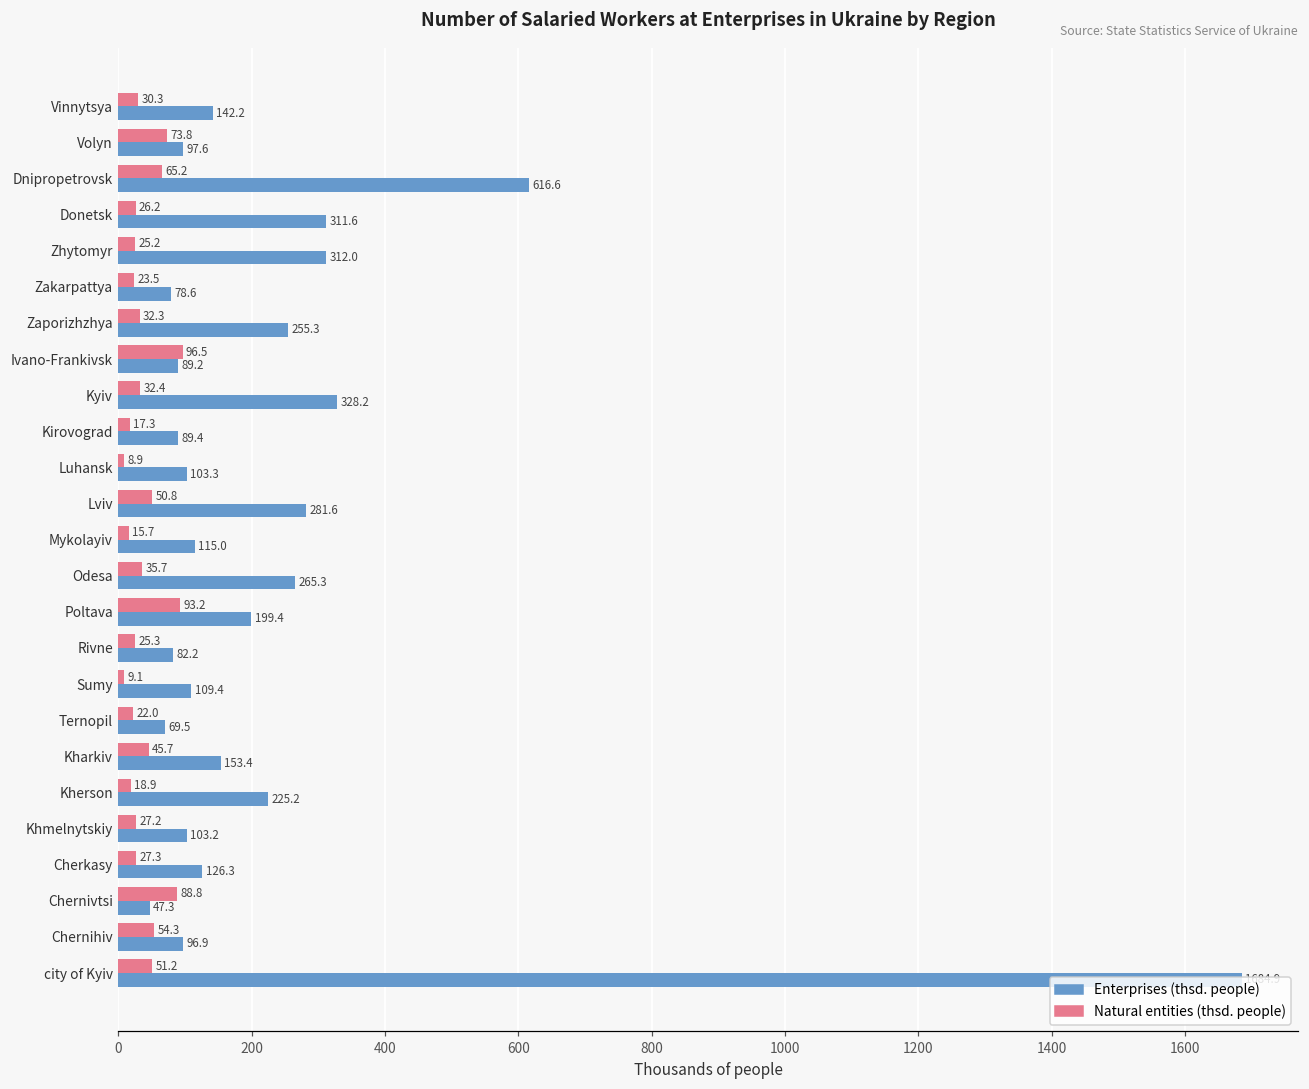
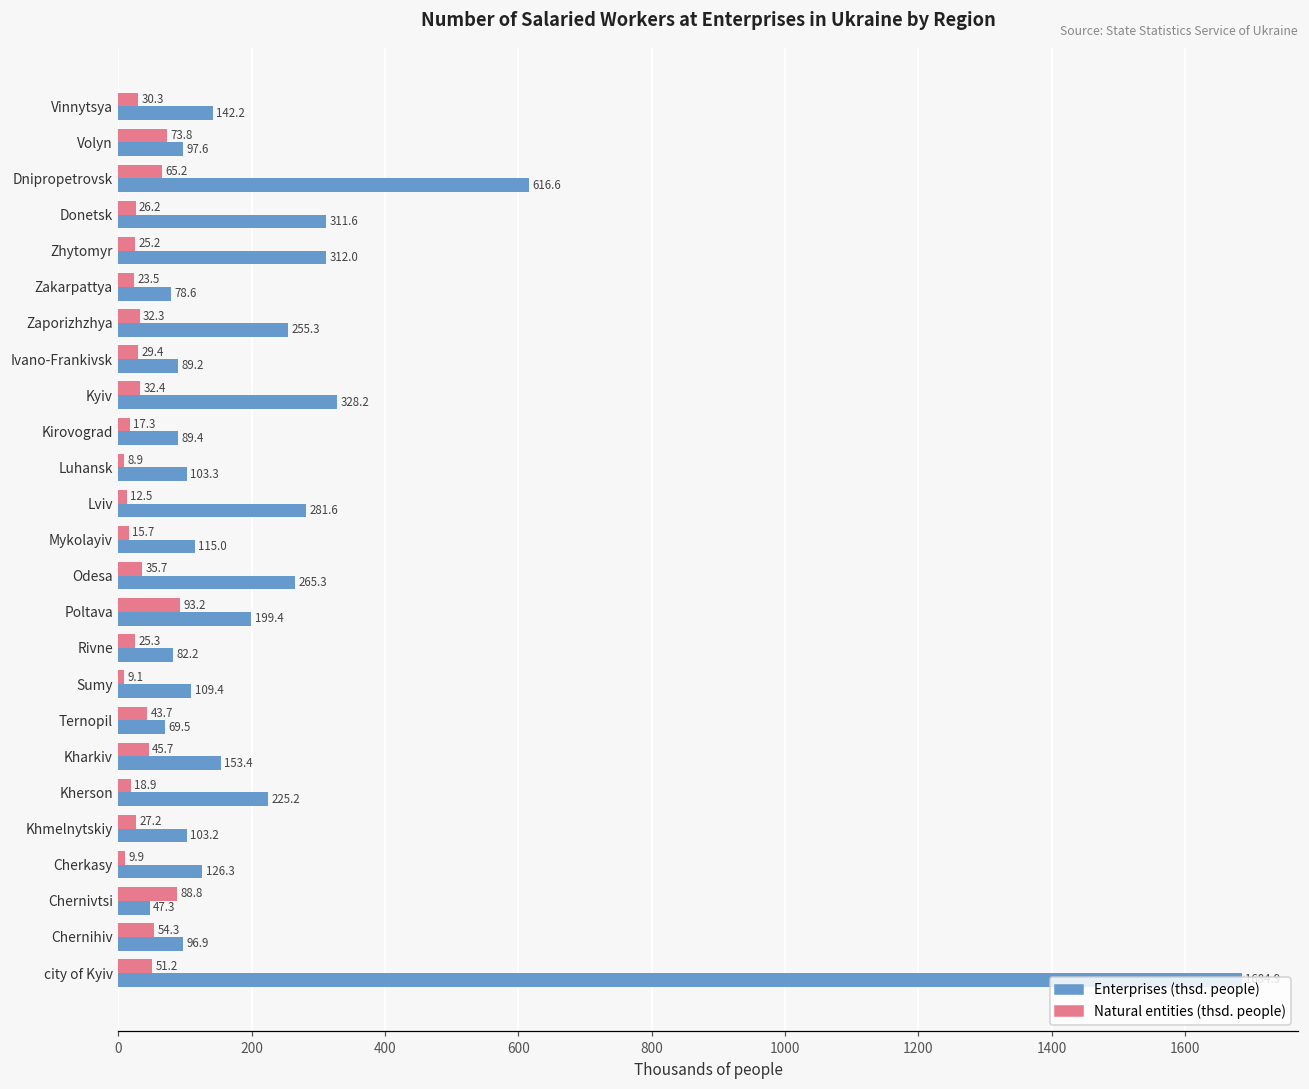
Natural entities (thsd. people), Ivano-Frankivsk: 96.5 -> 29.4
Natural entities (thsd. people), Lviv: 50.8 -> 12.5
Natural entities (thsd. people), Ternopil: 22.0 -> 43.7
Natural entities (thsd. people), Cherkasy: 27.3 -> 9.9
